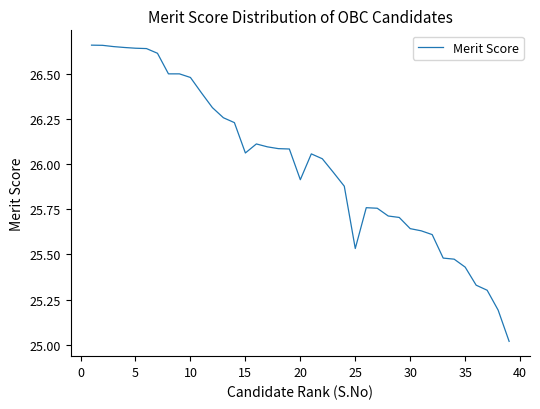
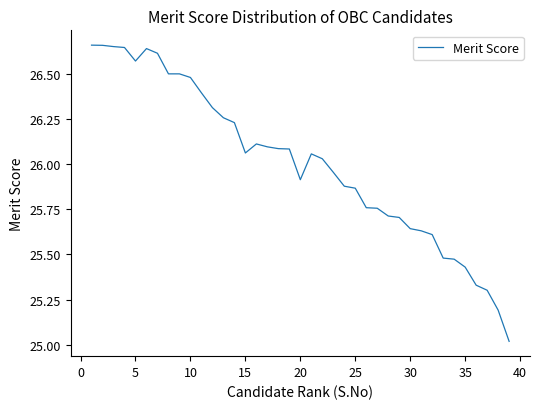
5: 26.64 -> 26.57
25: 25.53 -> 25.87
